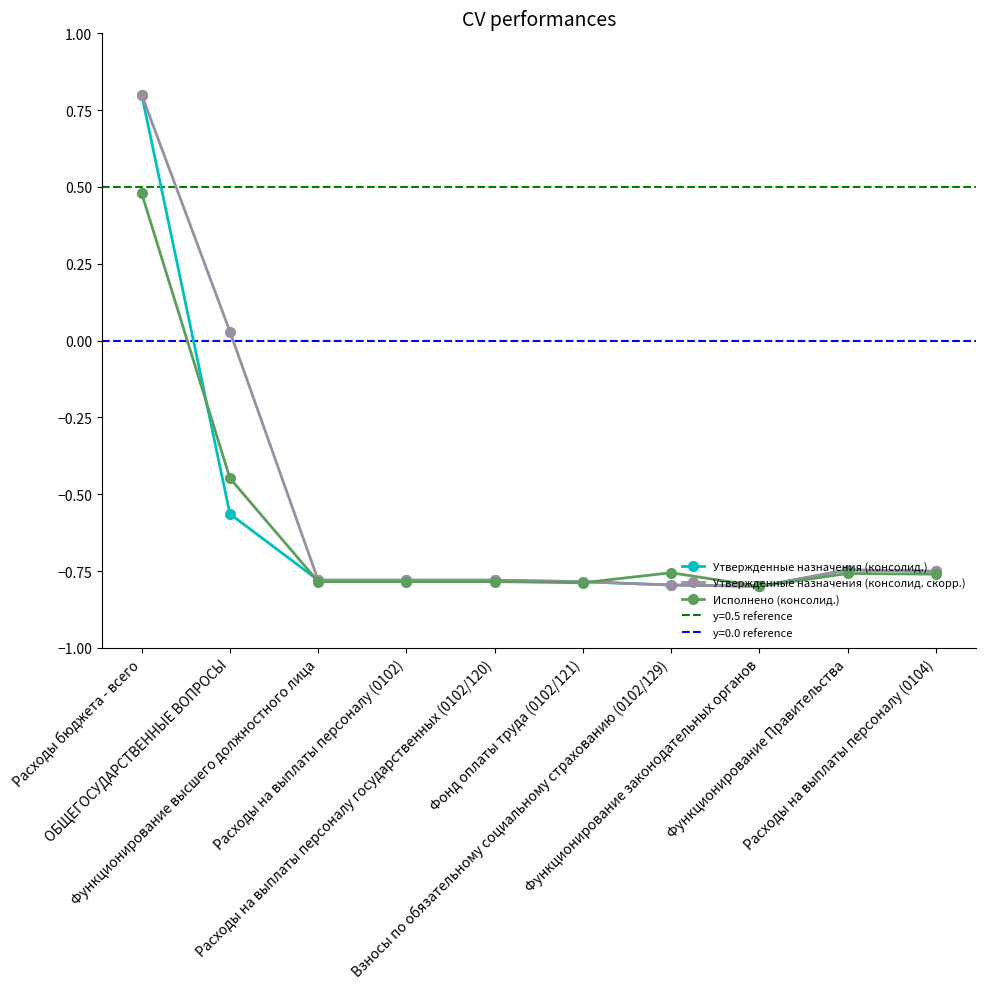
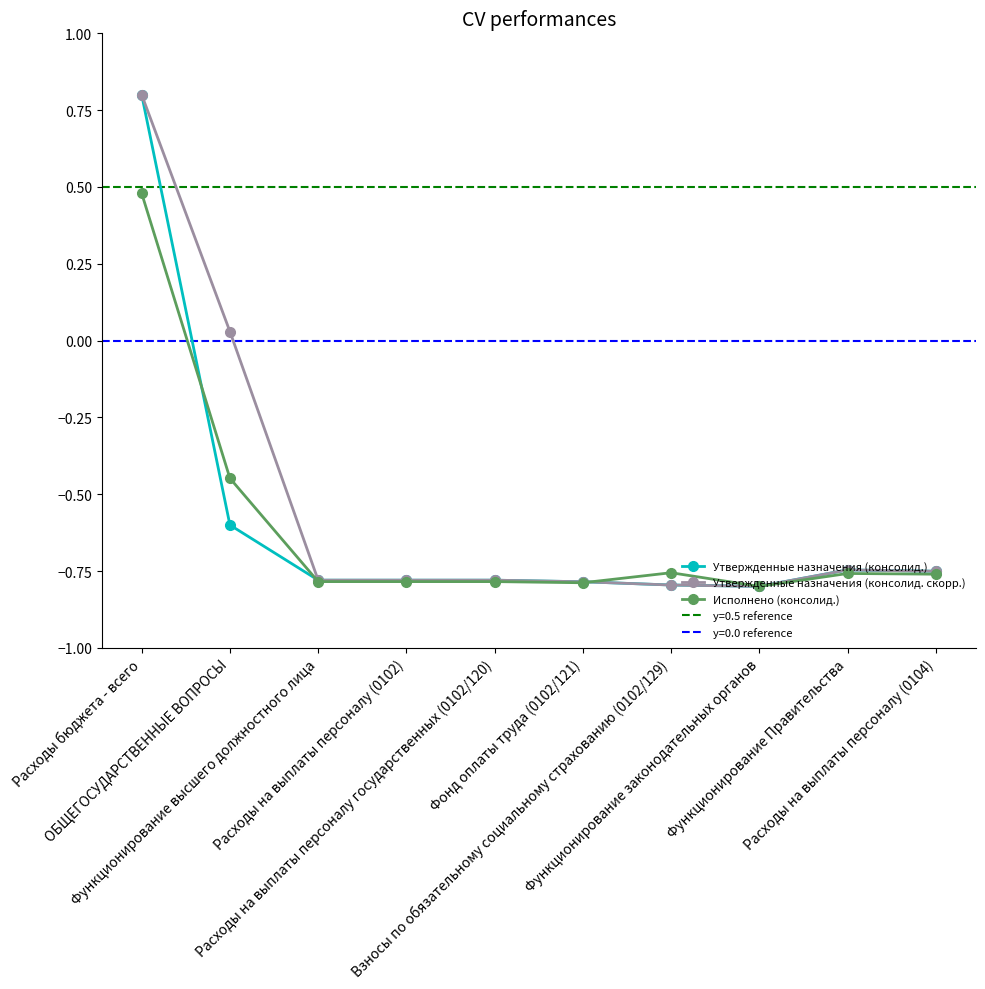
Утвержденные назначения (консолид.), ОБЩЕГОСУДАРСТВЕННЫЕ ВОПРОСЫ: -0.56 -> -0.60
